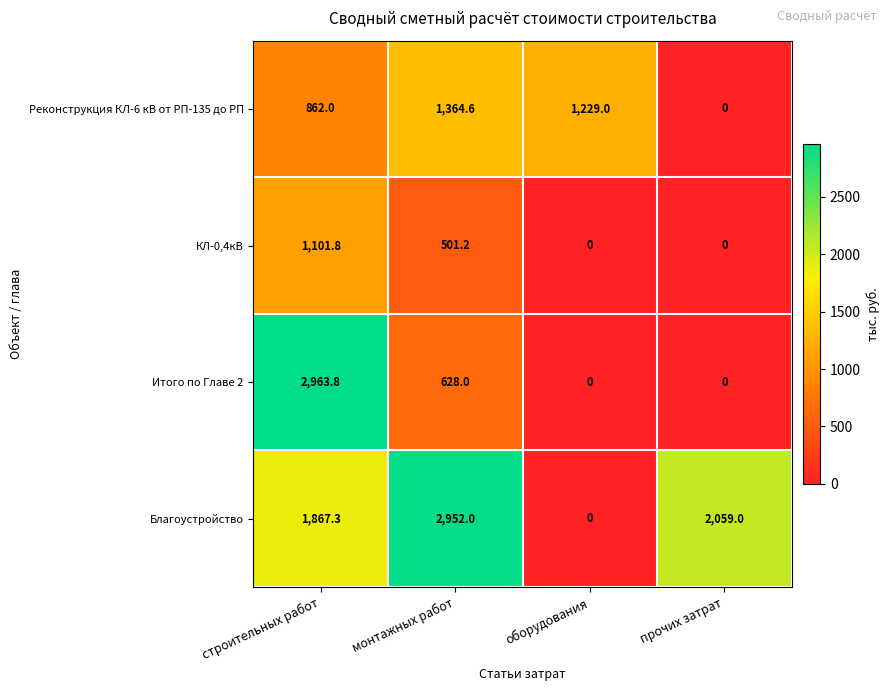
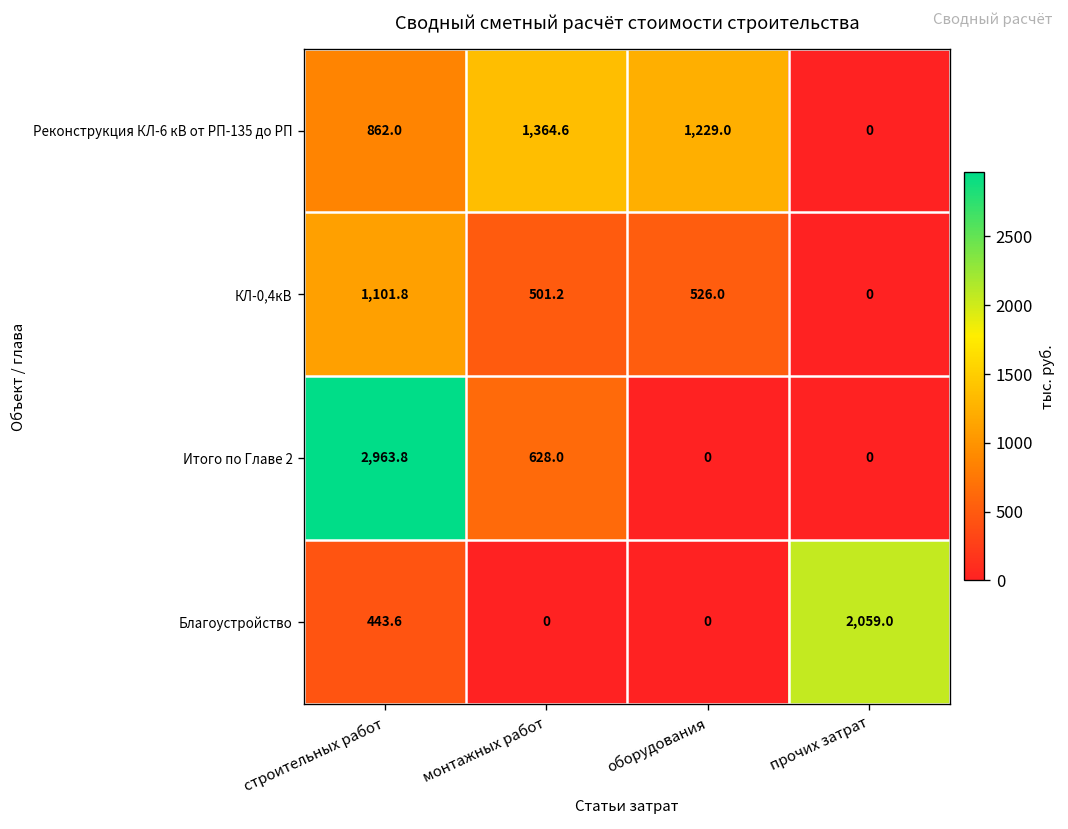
КЛ-0,4кВ, оборудования: 0 -> 526.0
Благоустройство, строительных работ: 1,867.3 -> 443.6
Благоустройство, монтажных работ: 2,952.0 -> 0
